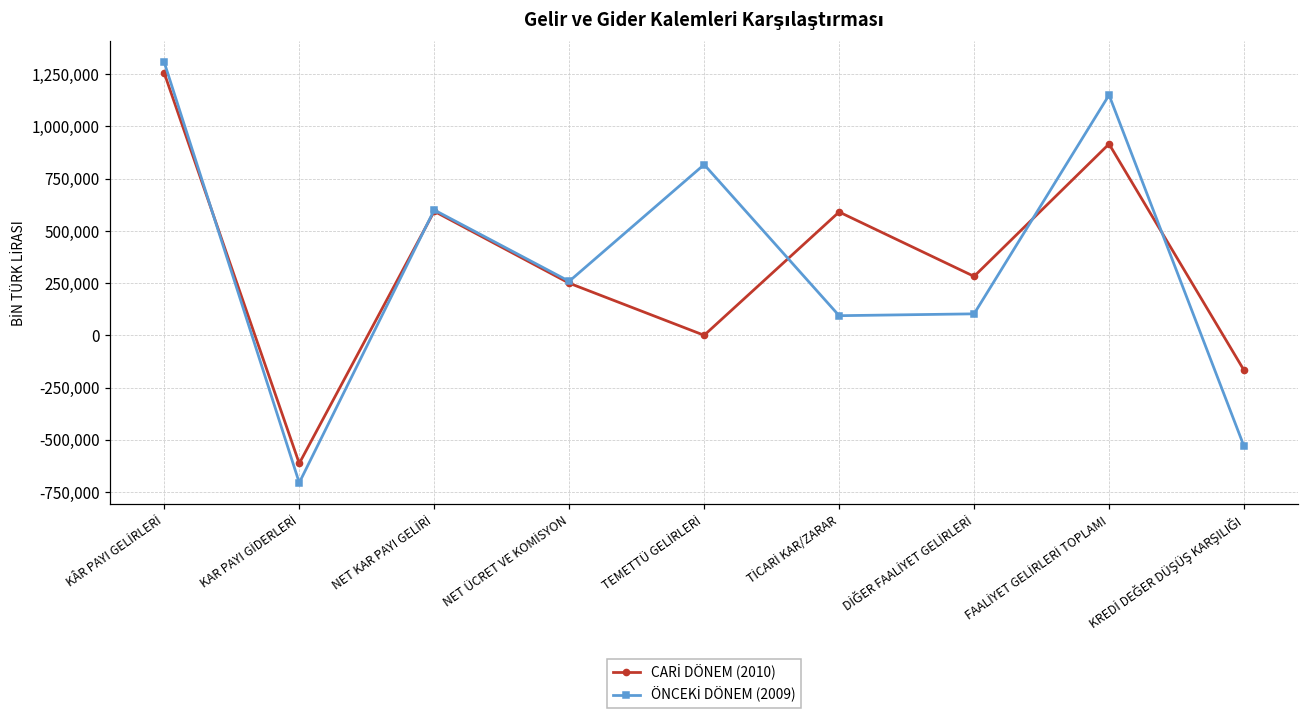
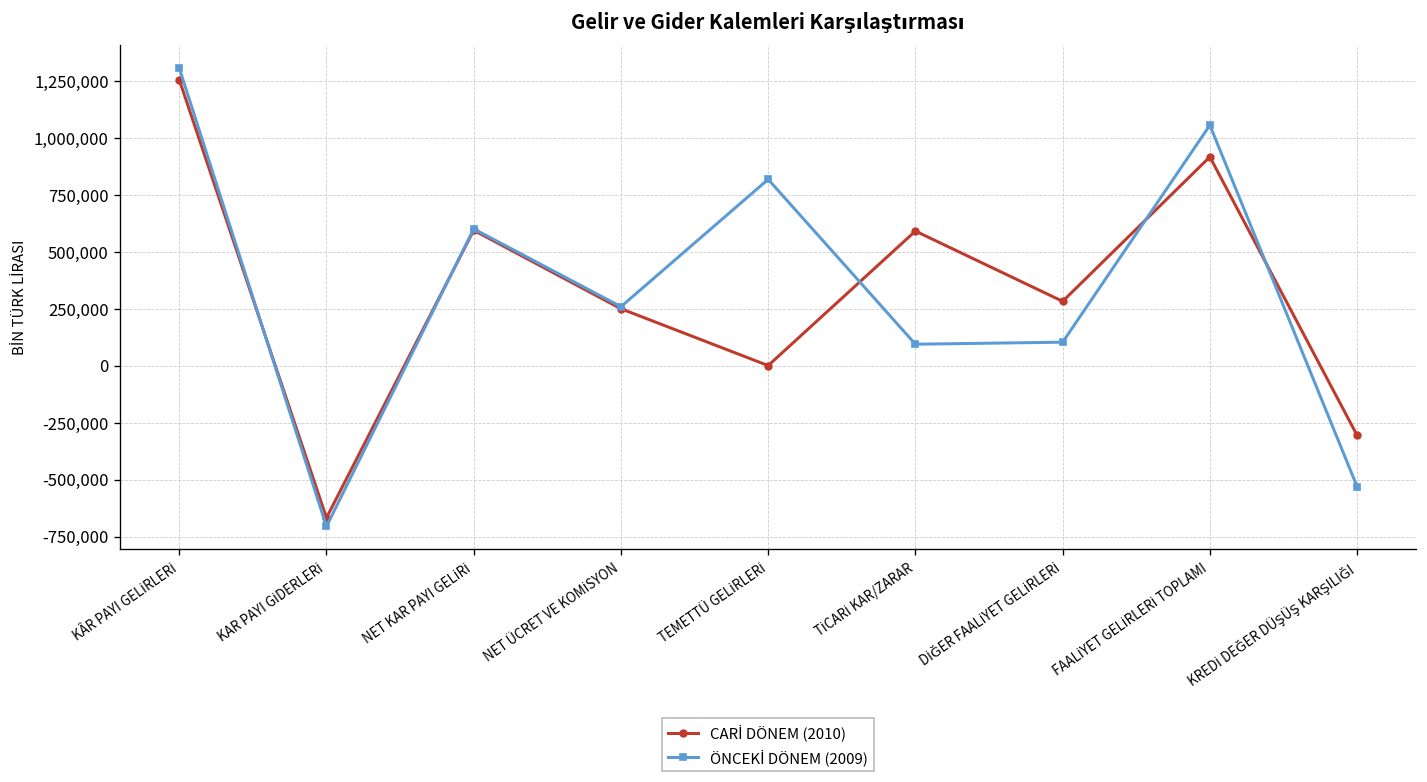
CARİ DÖNEM (2010), KAR PAYI GİDERLERİ: -610,000 -> -670,000
ÖNCEKİ DÖNEM (2009), FAALİYET GELİRLERİ TOPLAMI: 1,150,000 -> 1,050,000
CARİ DÖNEM (2010), KREDİ DEĞER DÜŞÜŞ KARŞILIĞI: -170,000 -> -310,000
